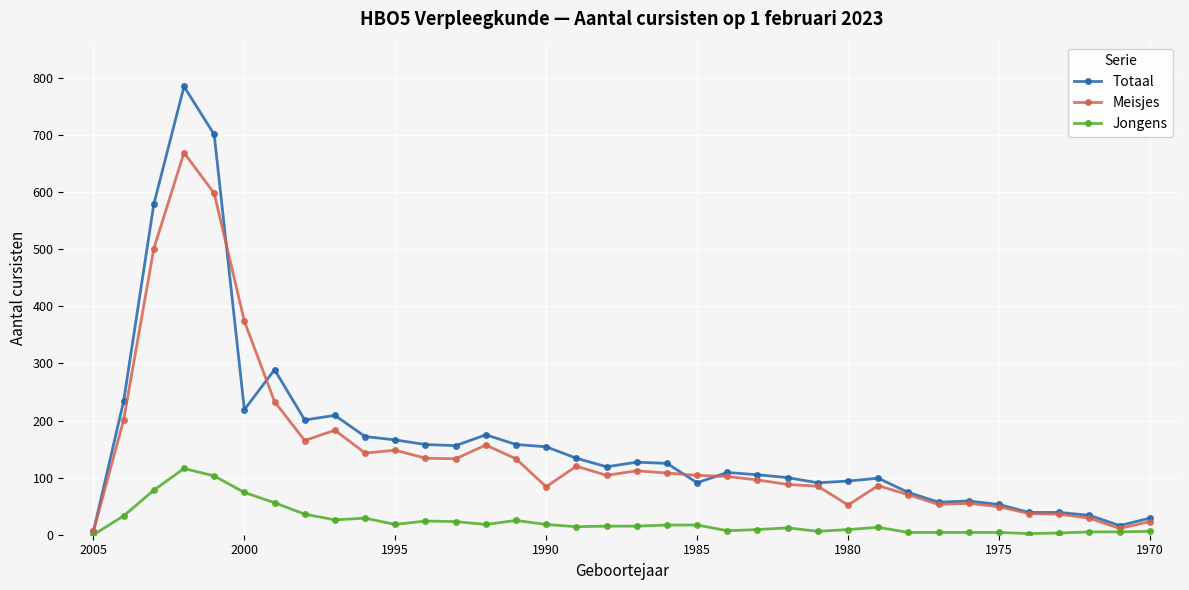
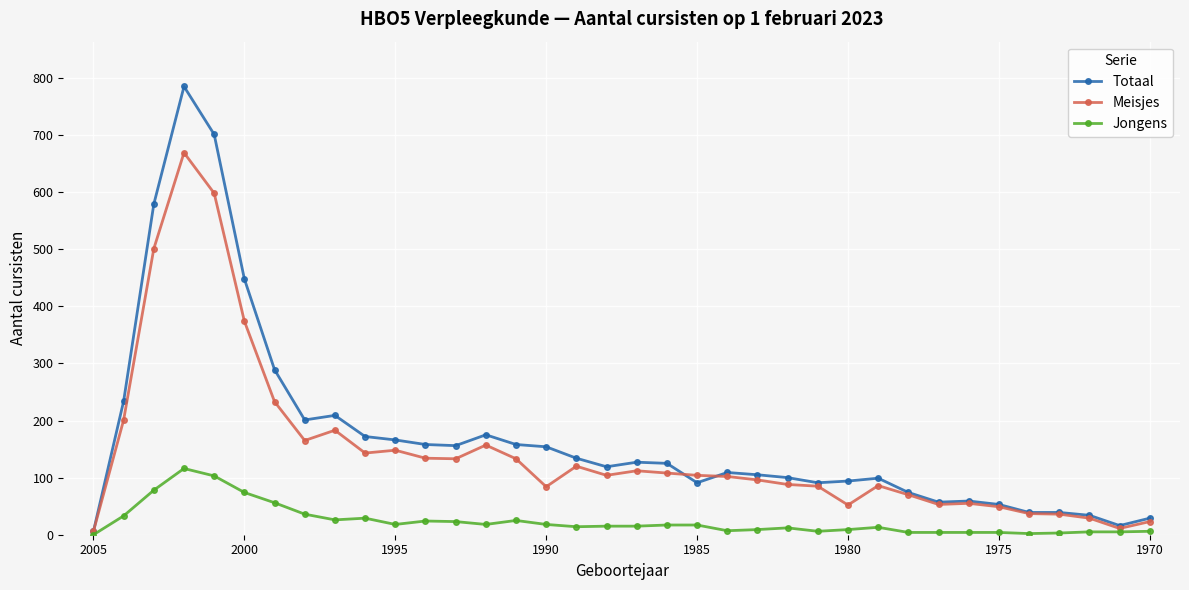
Totaal, 2000: 220 -> 450
